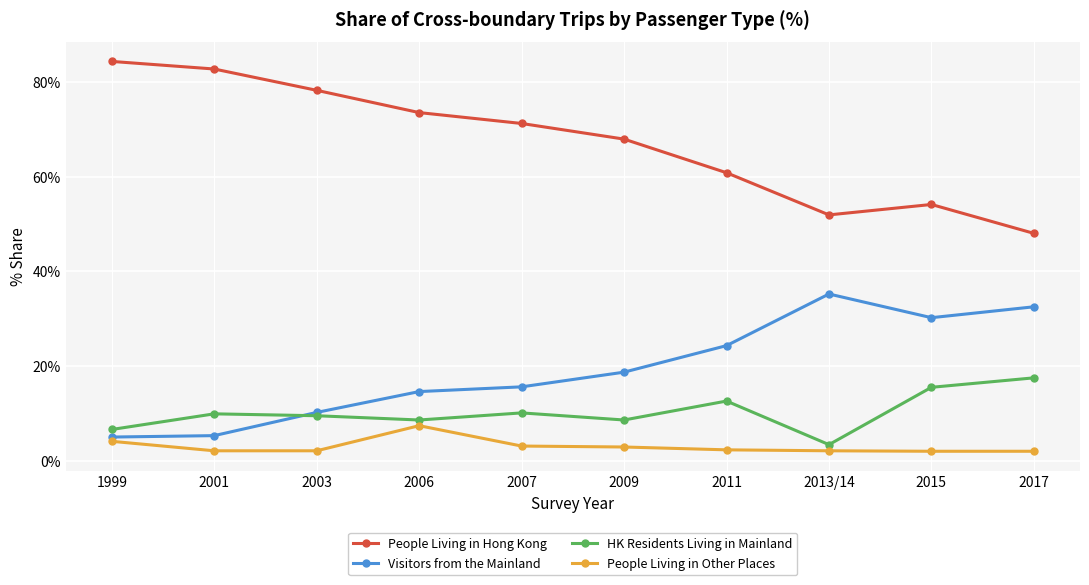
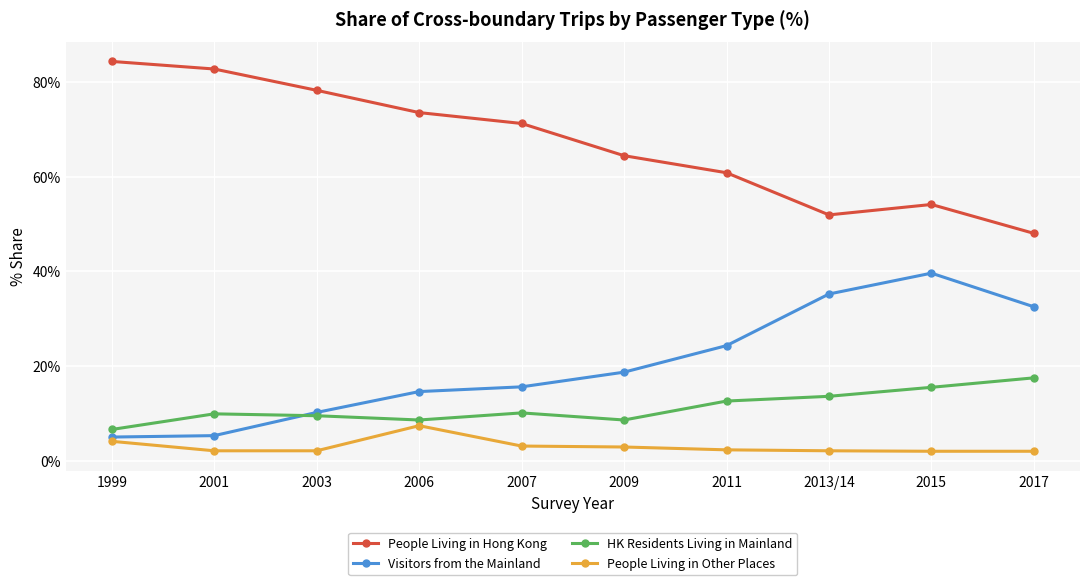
People Living in Hong Kong, 2009: 68% -> 64%
HK Residents Living in Mainland, 2013/14: 3% -> 14%
Visitors from the Mainland, 2015: 30% -> 40%
